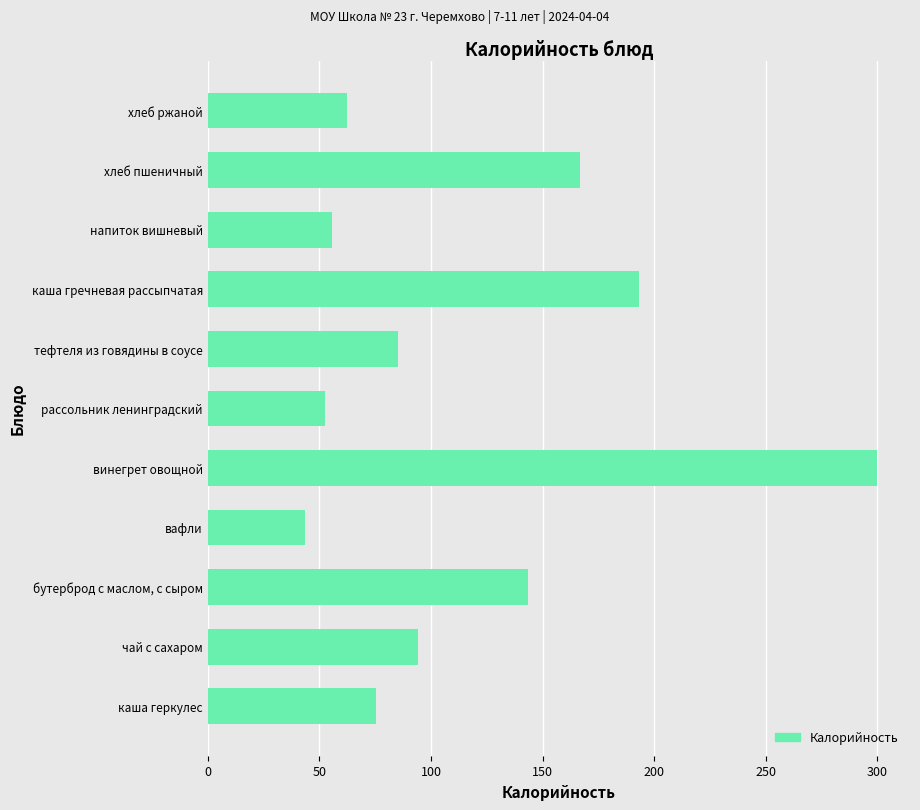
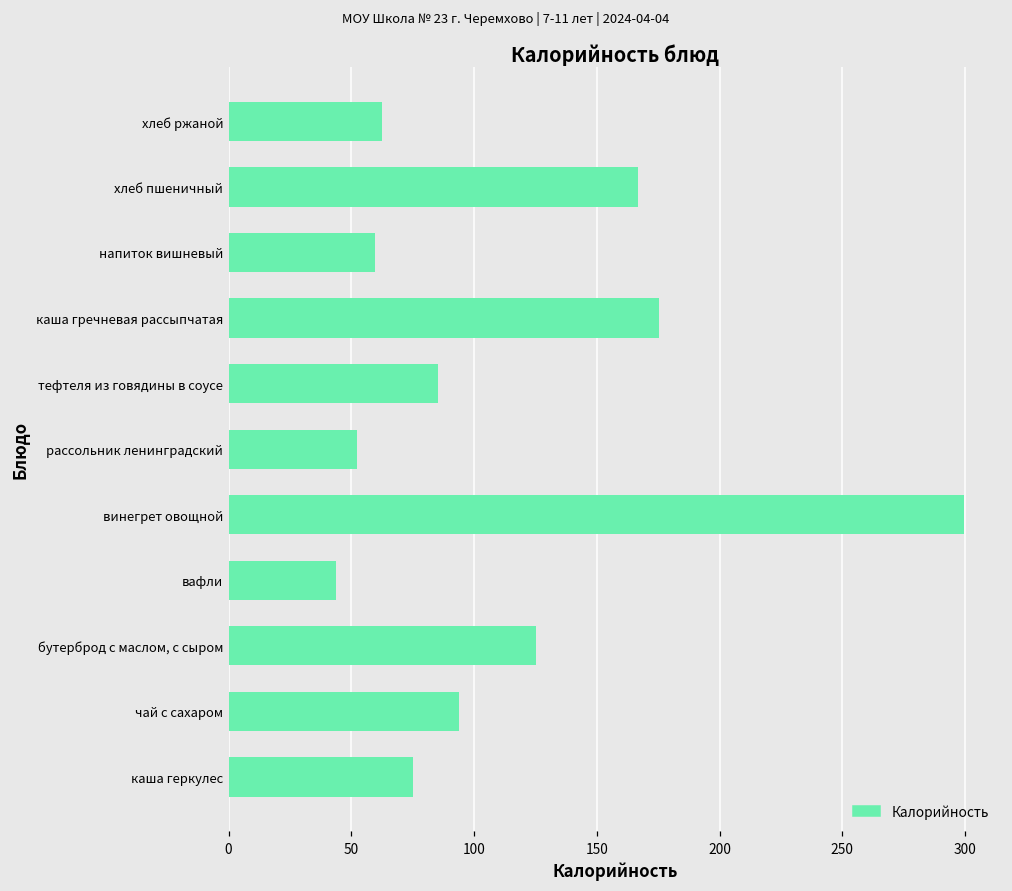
напиток вишневый: 56 -> 60
каша гречневая рассыпчатая: 193 -> 175
бутерброд с маслом, с сыром: 144 -> 125
